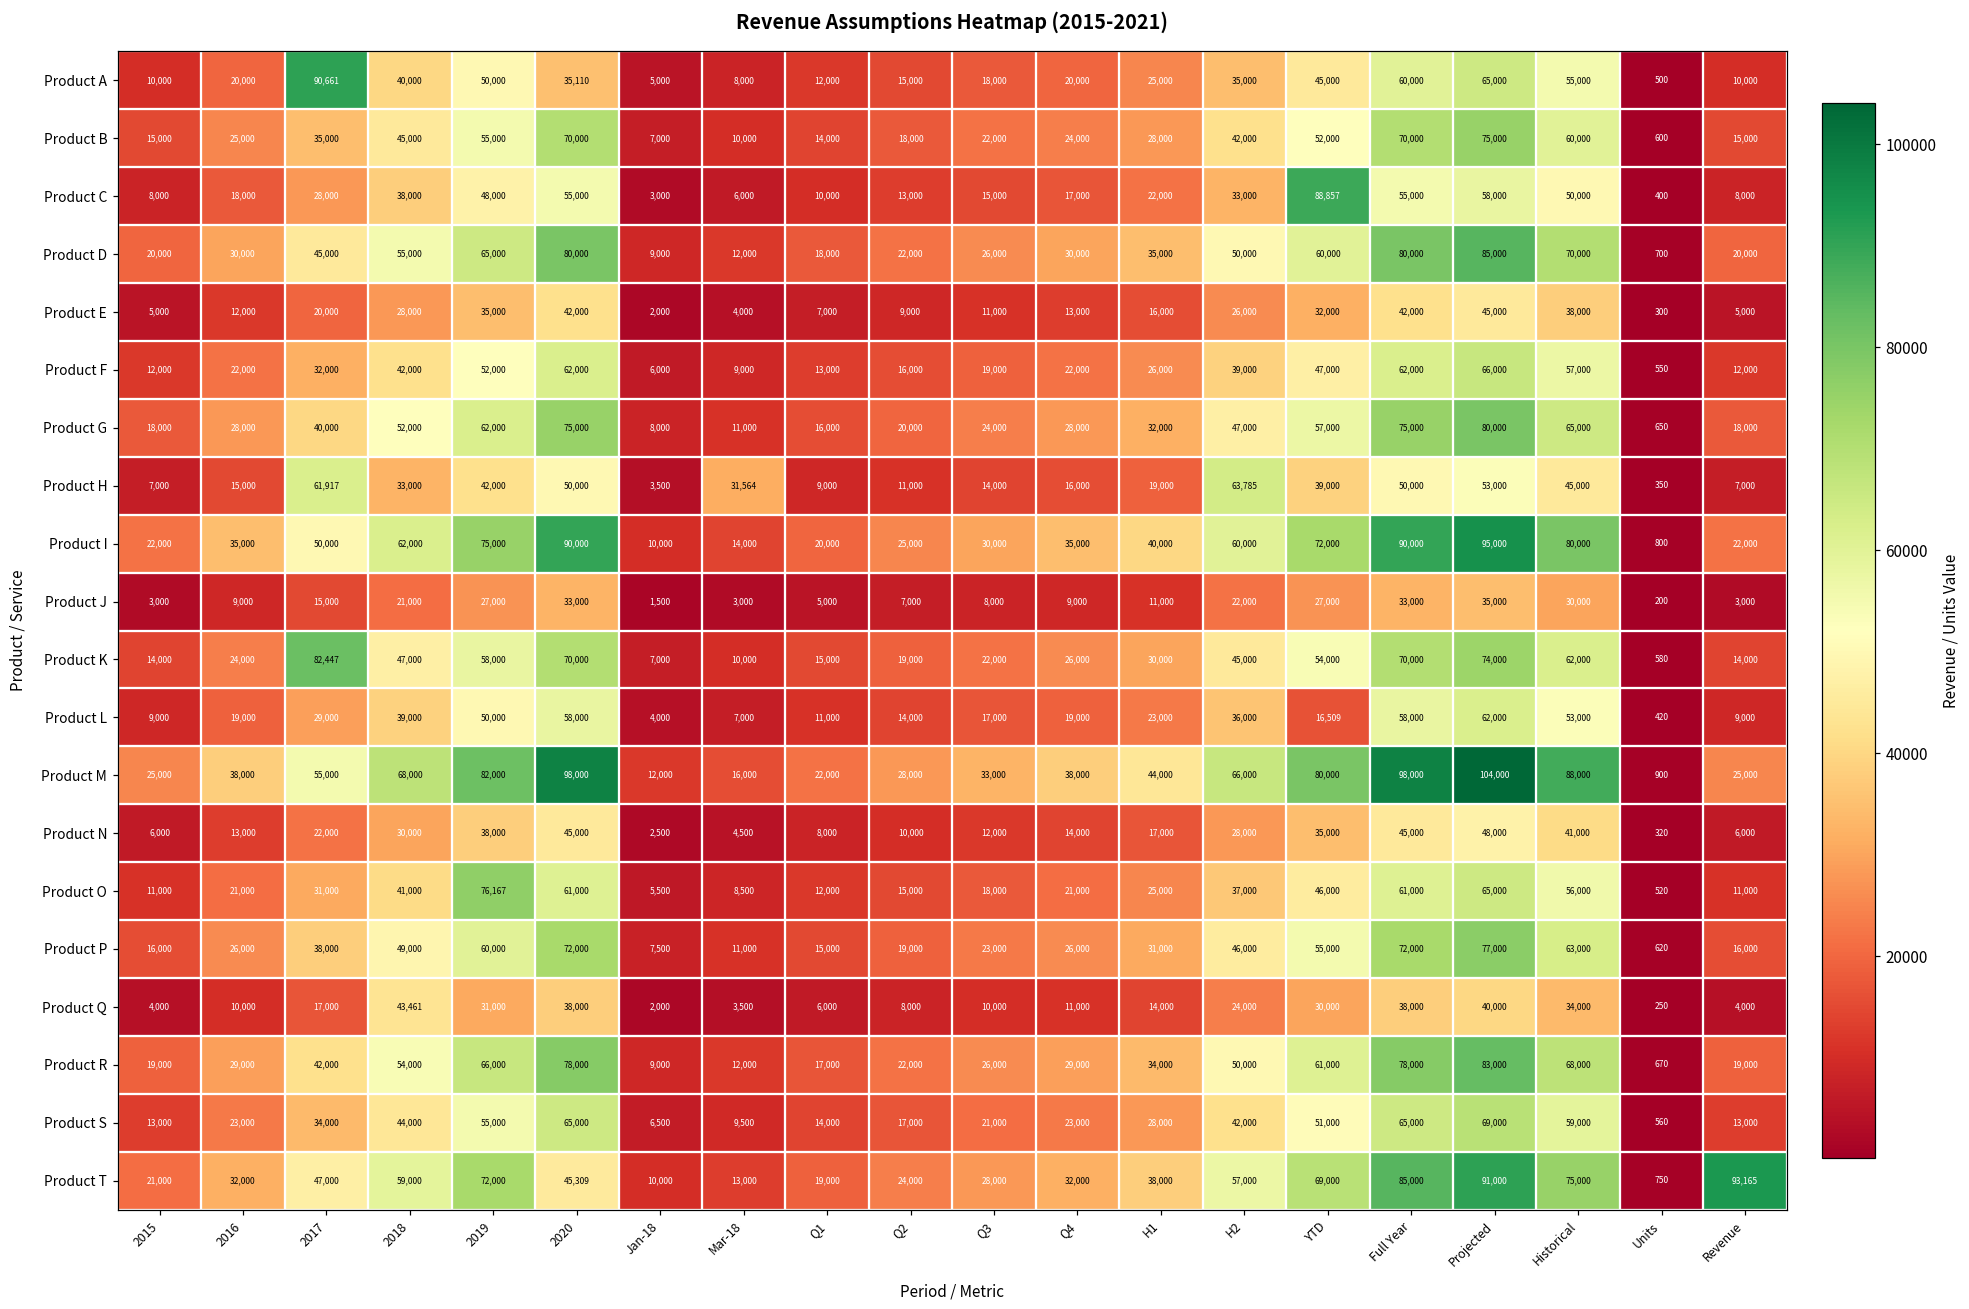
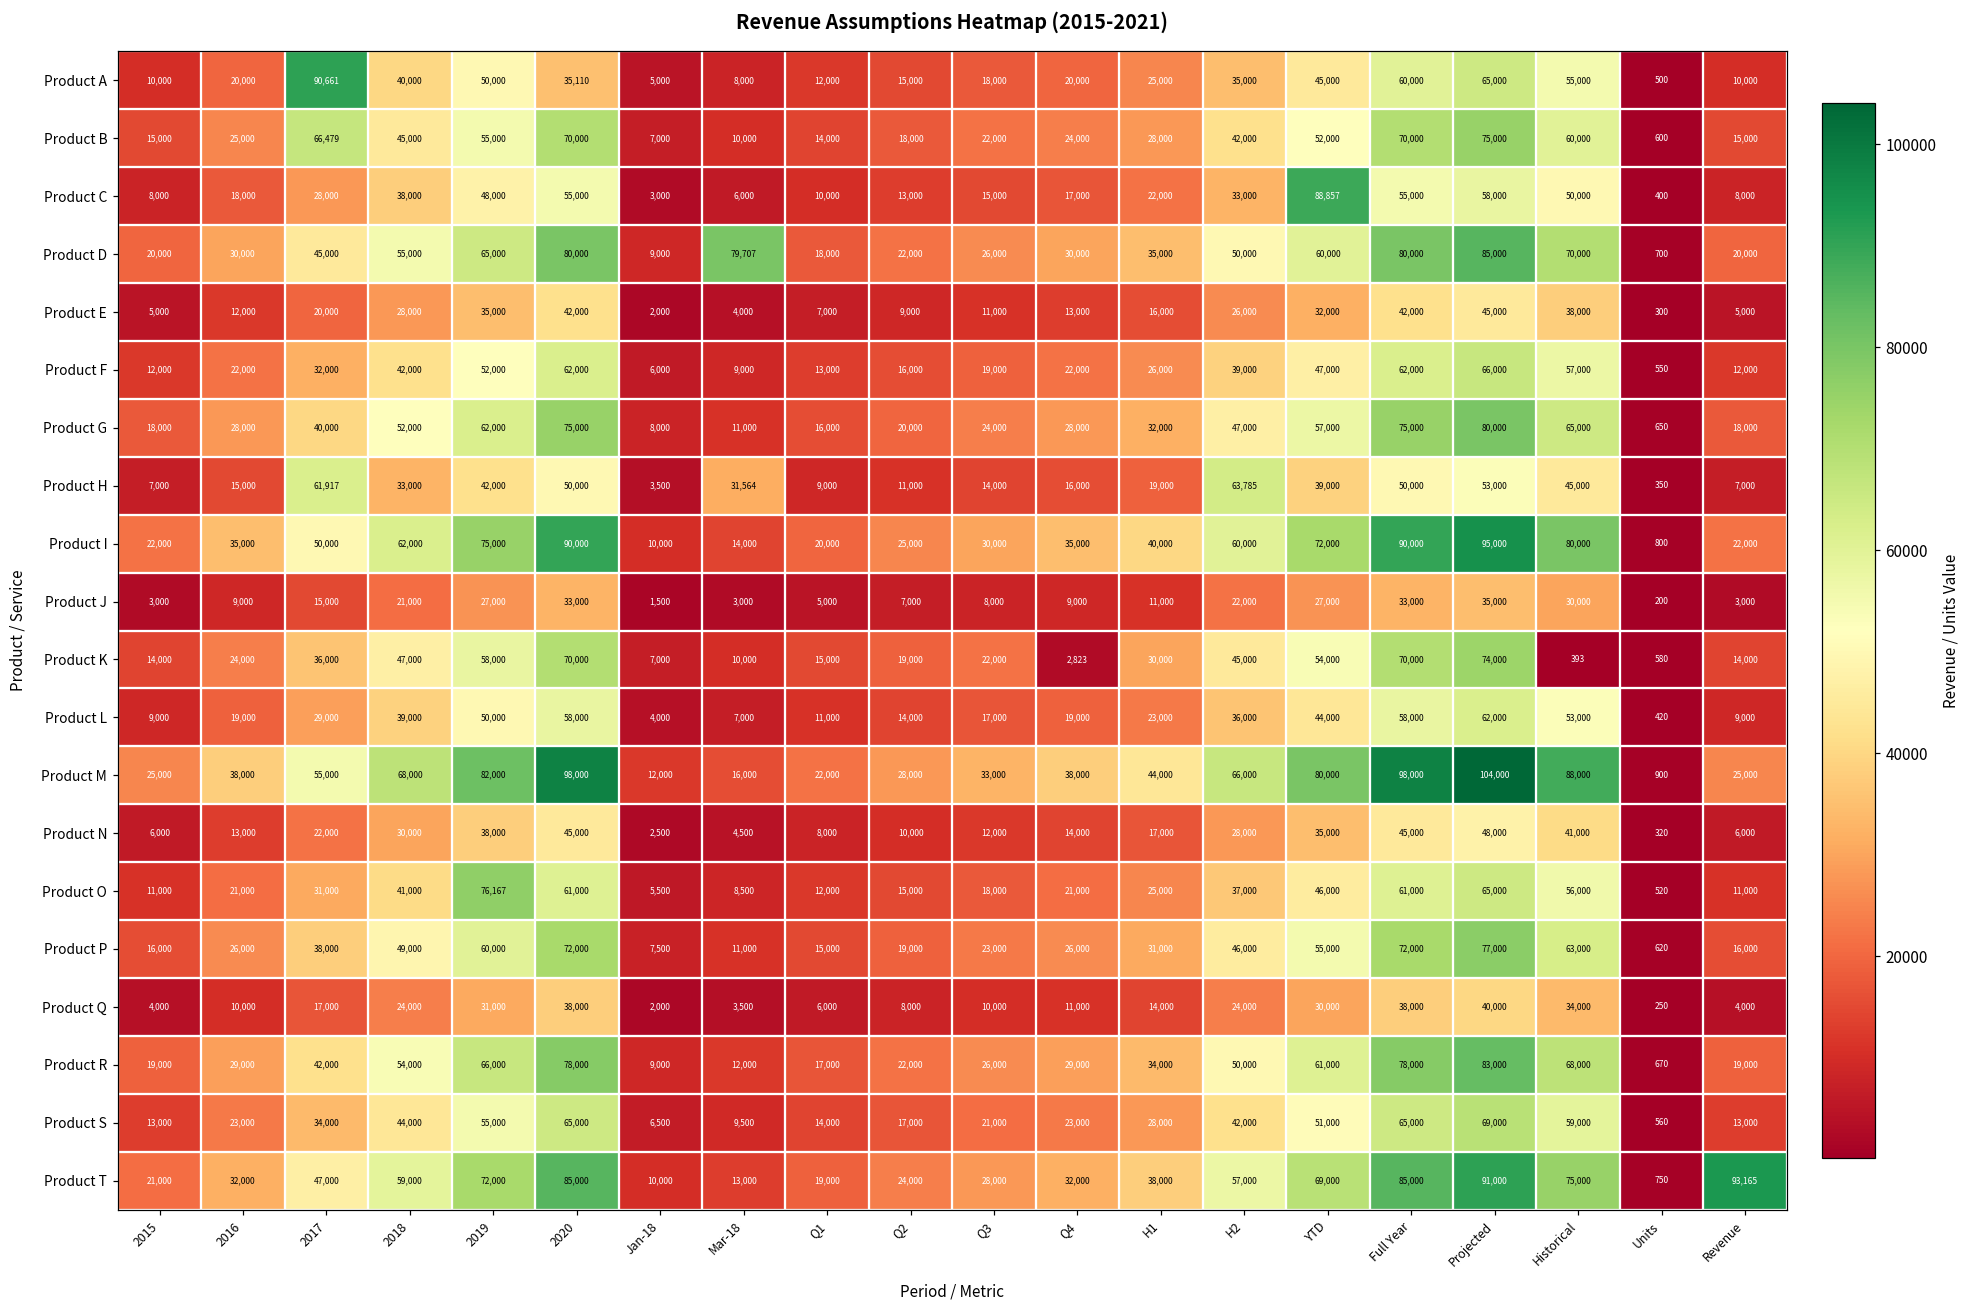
Product B, 2017: 35,000 -> 66,479
Product D, Mar-18: 12,000 -> 79,707
Product K, 2017: 82,447 -> 36,000
Product K, Q4: 26,000 -> 2,823
Product K, Historical: 62,000 -> 393
Product L, YTD: 16,509 -> 44,000
Product Q, 2018: 43,461 -> 24,000
Product T, 2020: 45,309 -> 85,000
